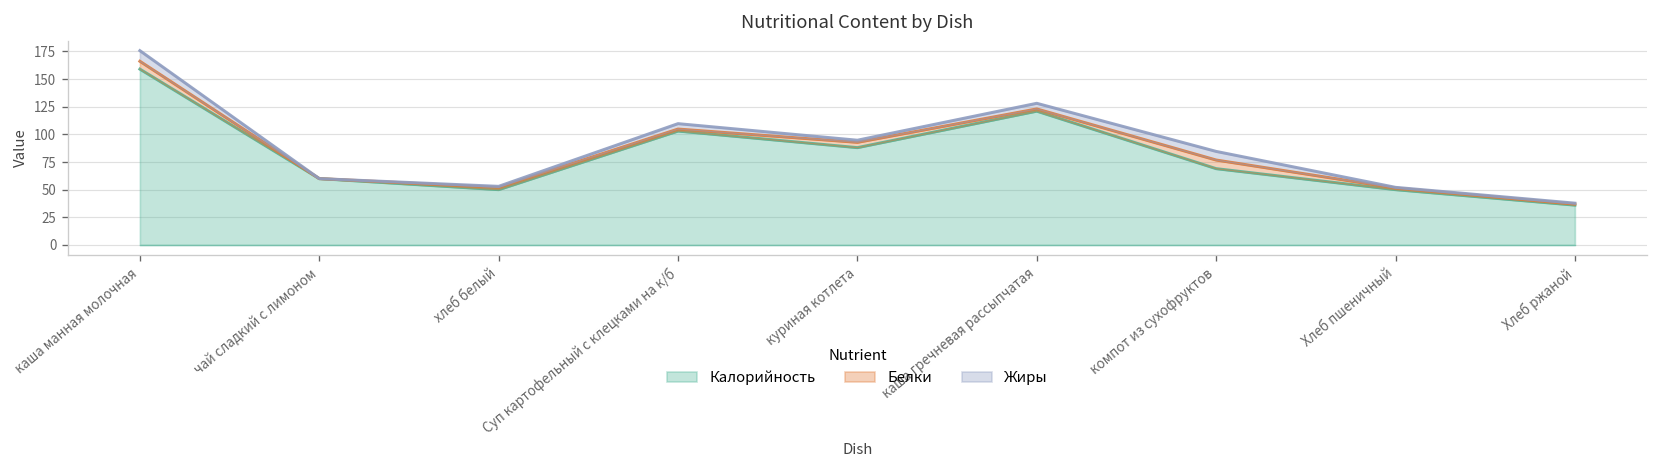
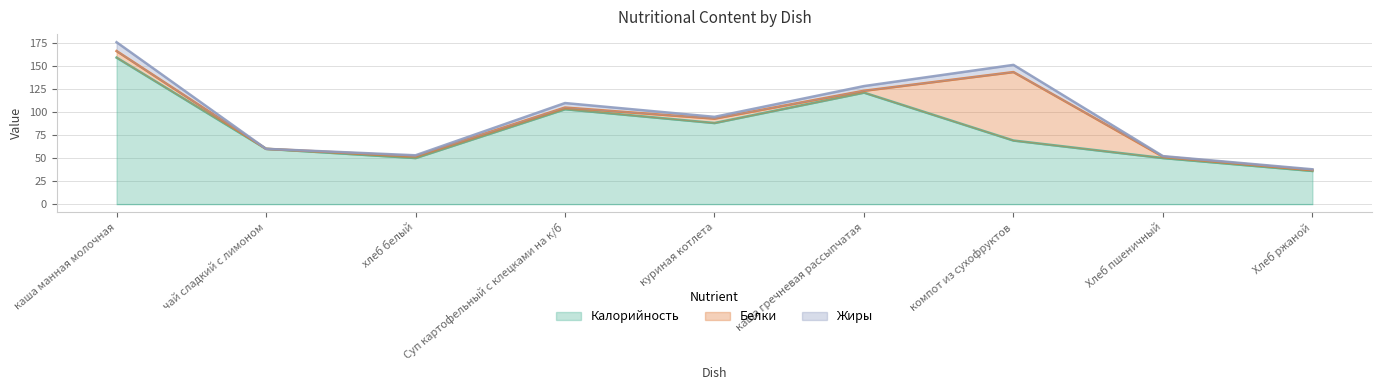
Белки, компот из сухофруктов: 10 -> 70
